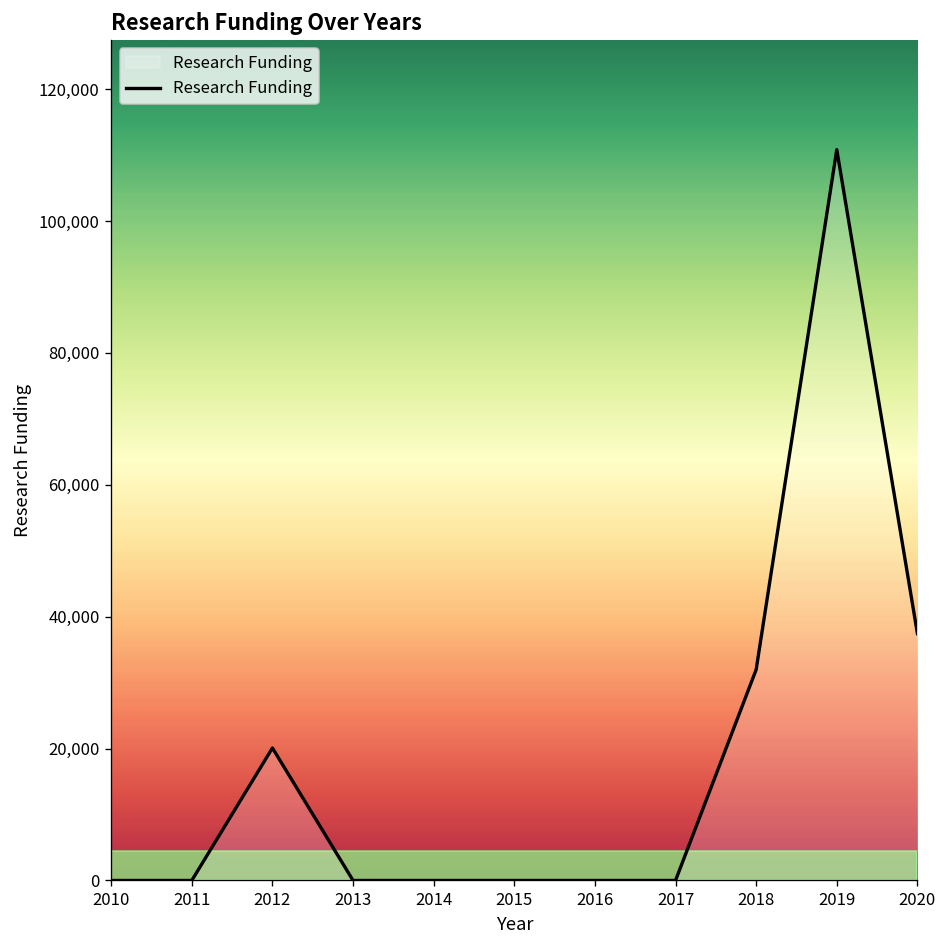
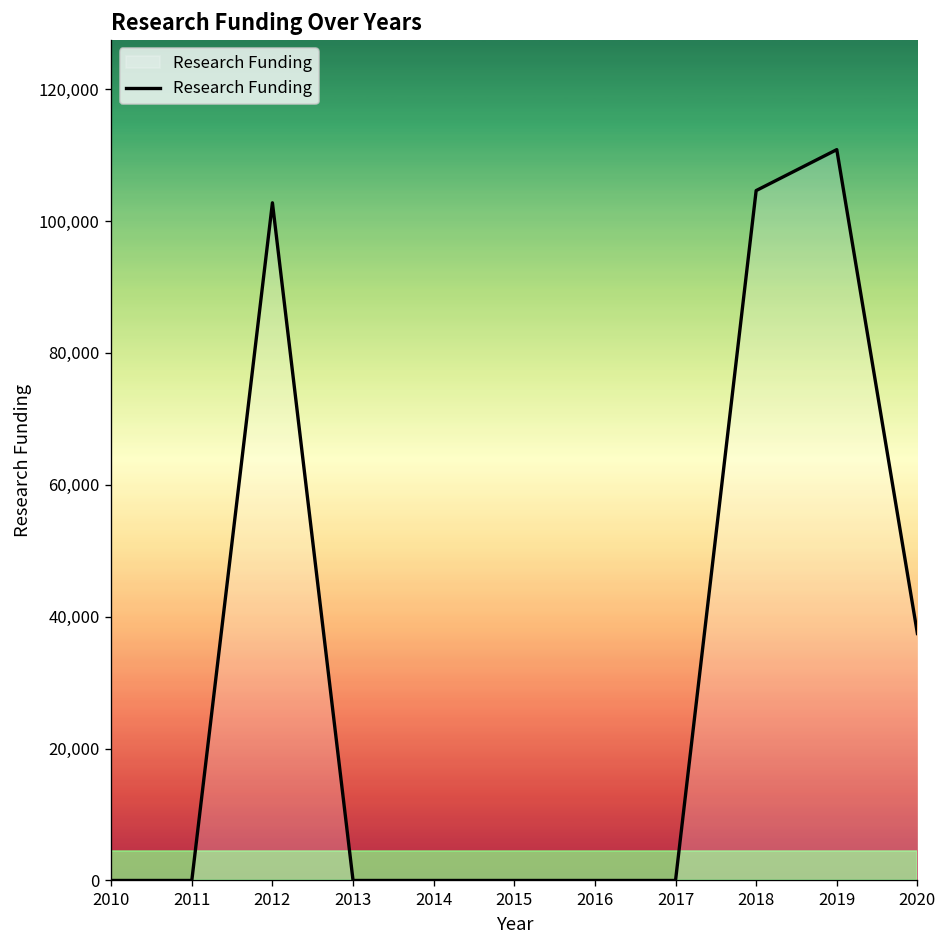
2012: 20,000 -> 103,000
2018: 32,000 -> 105,000
